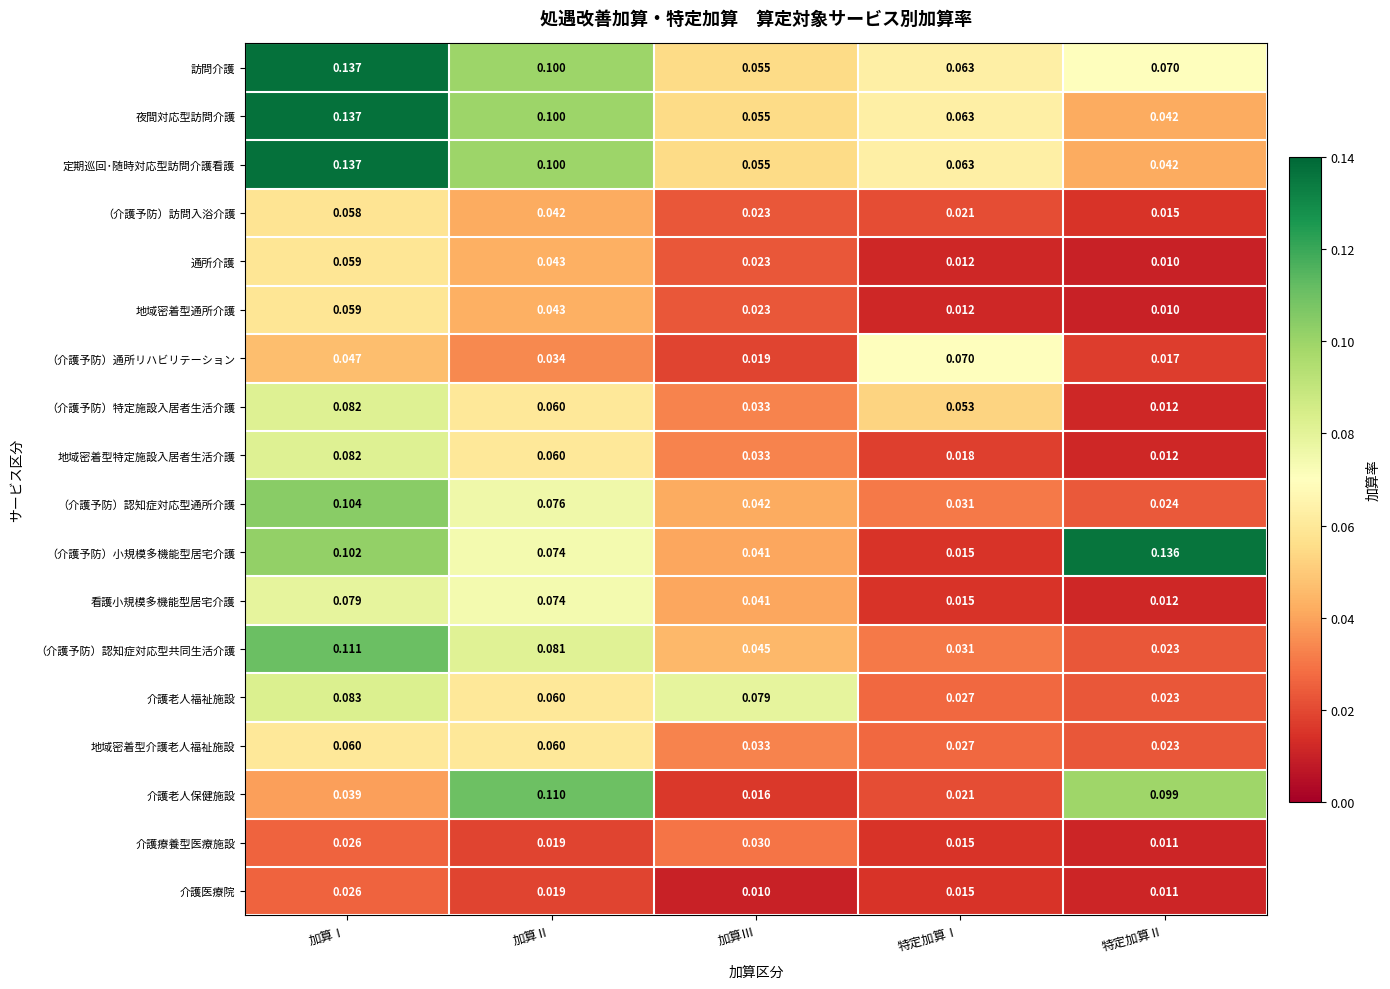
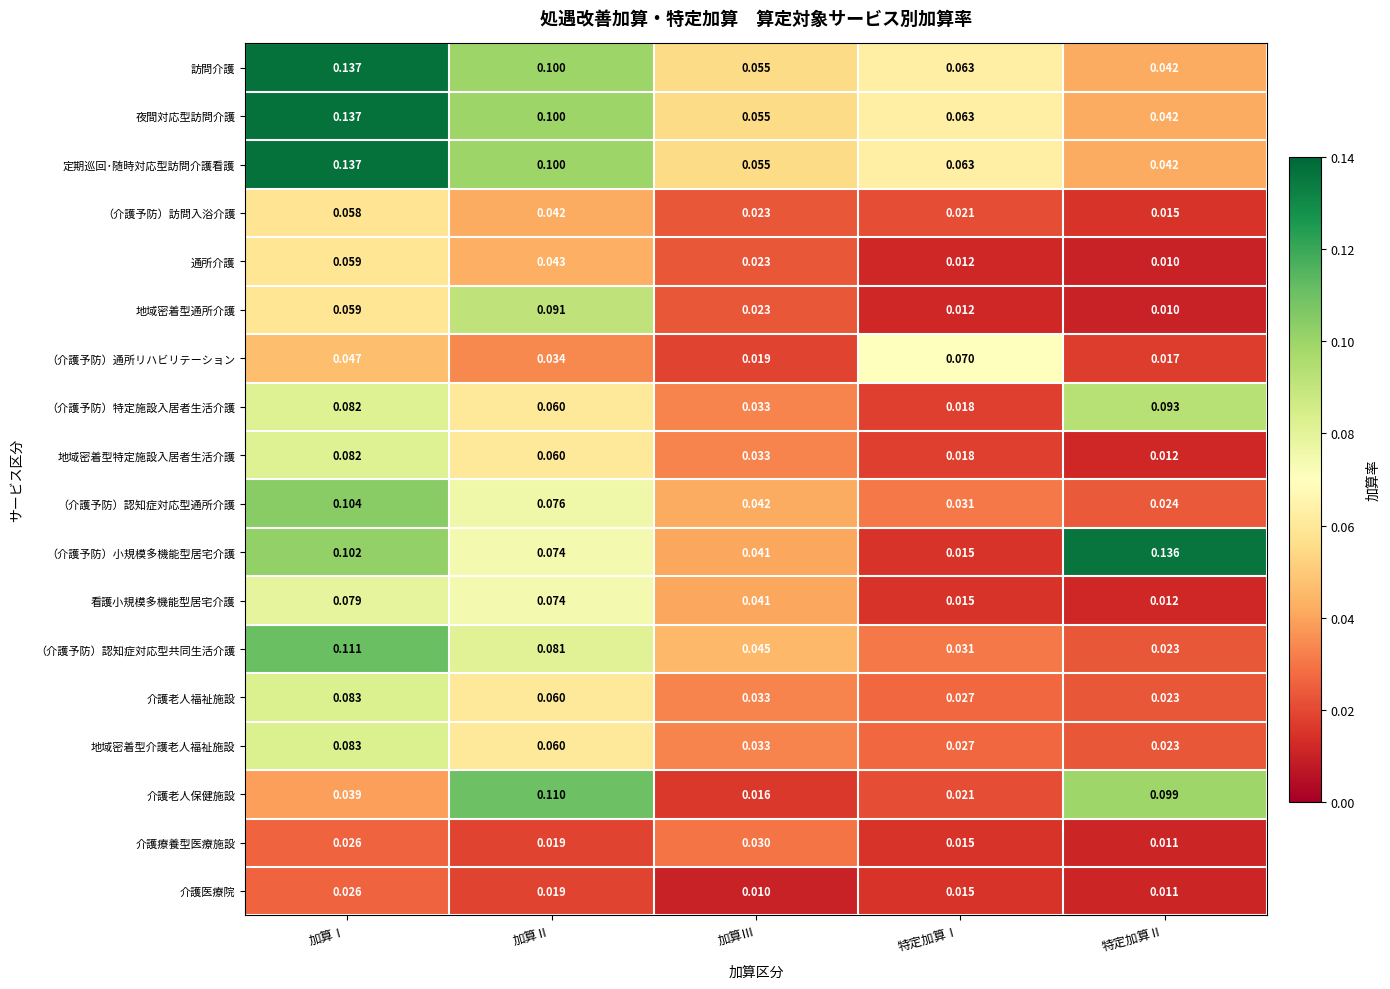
訪問介護, 特定加算Ⅱ: 0.070 -> 0.042
地域密着型通所介護, 加算Ⅱ: 0.043 -> 0.091
（介護予防）特定施設入居者生活介護, 特定加算Ⅰ: 0.053 -> 0.018
（介護予防）特定施設入居者生活介護, 特定加算Ⅱ: 0.012 -> 0.093
介護老人福祉施設, 加算Ⅲ: 0.079 -> 0.033
地域密着型介護老人福祉施設, 加算Ⅰ: 0.060 -> 0.083
